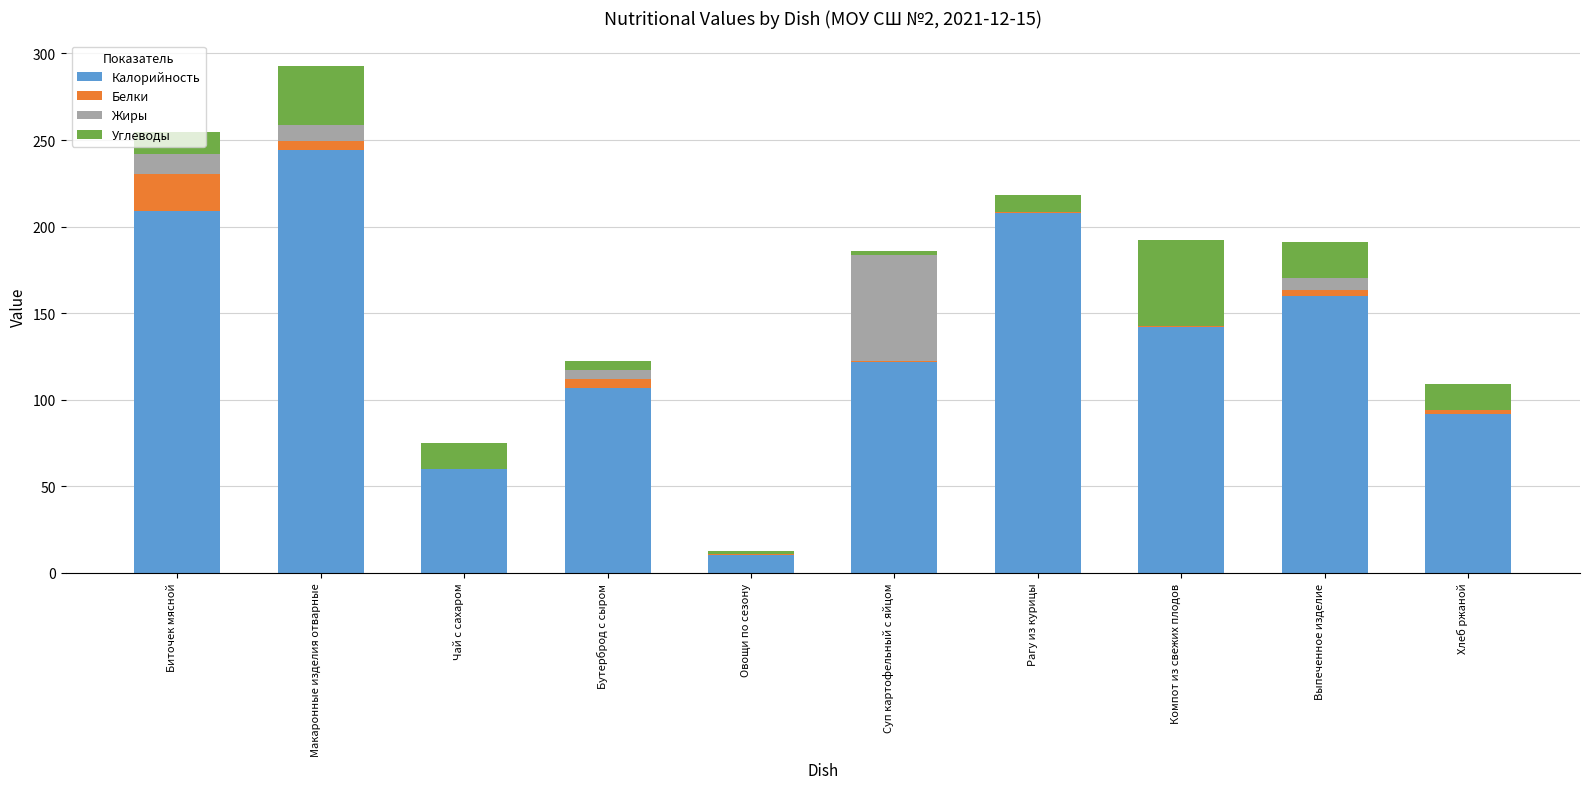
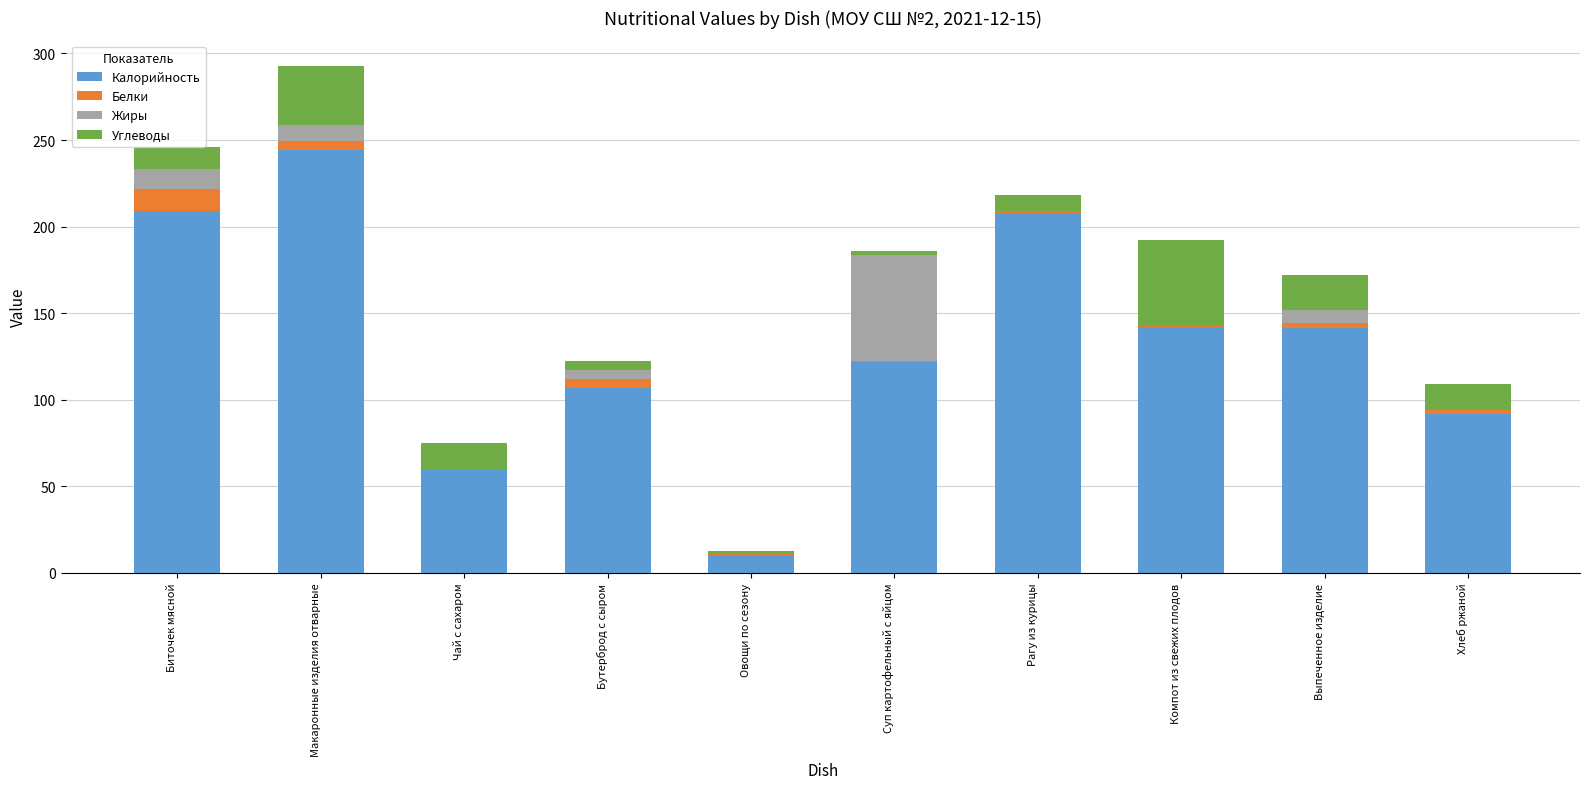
Белки, Биточек мясной: 21 -> 13
Калорийность, Выпеченное изделие: 160 -> 141
